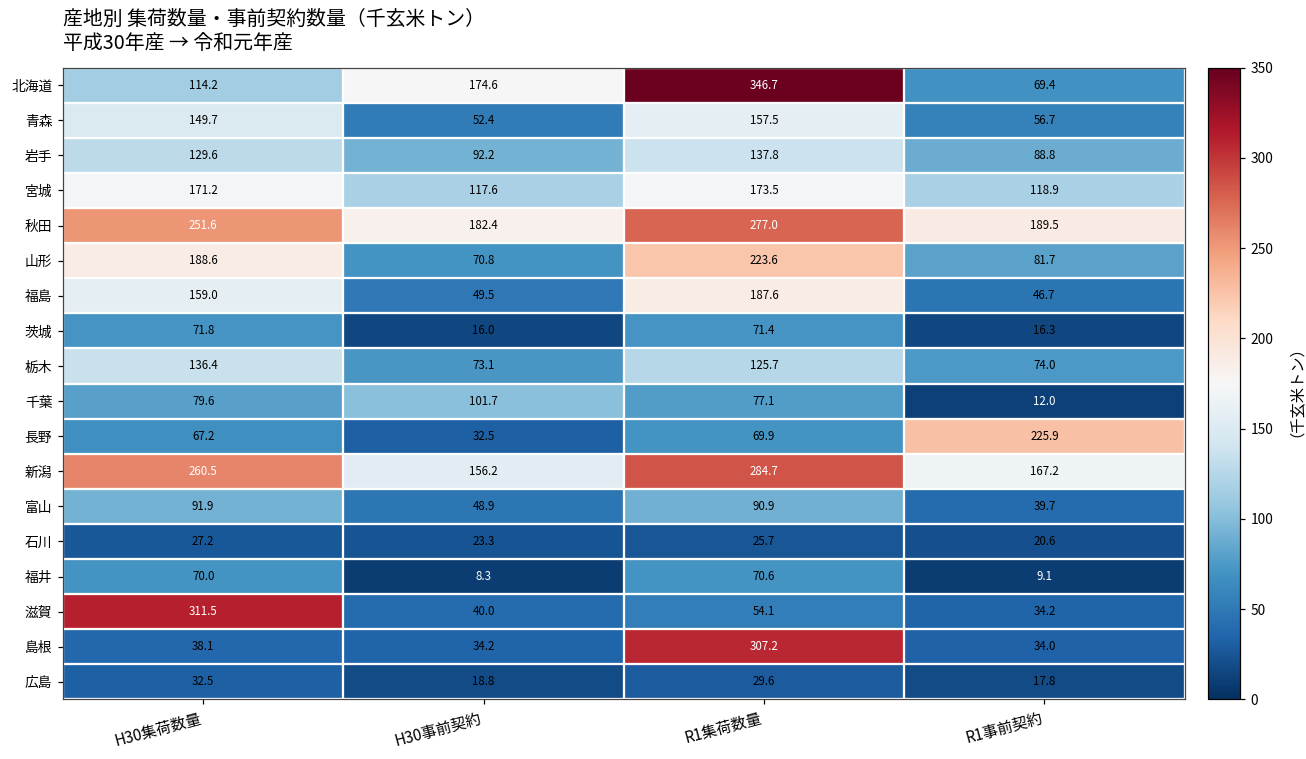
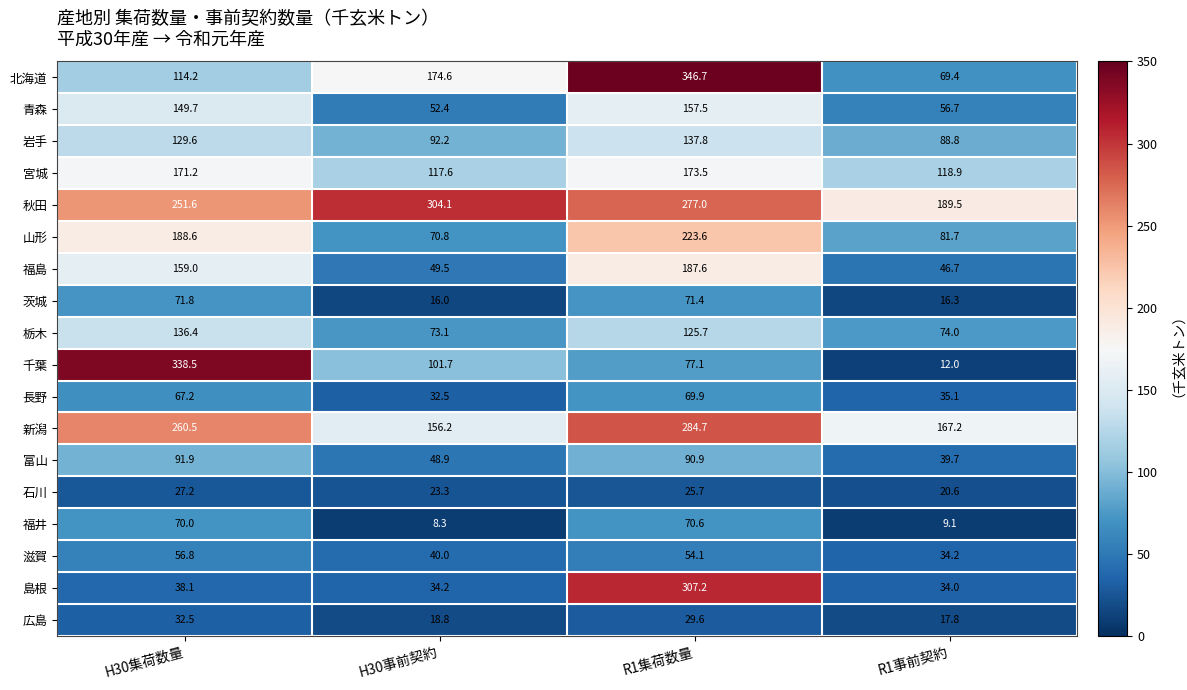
秋田, H30事前契約: 182.4 -> 304.1
千葉, H30集荷数量: 79.6 -> 338.5
長野, R1事前契約: 225.9 -> 35.1
滋賀, H30集荷数量: 311.5 -> 56.8
